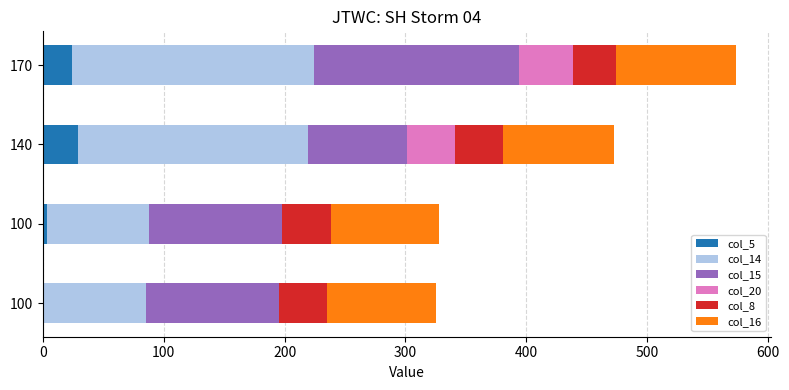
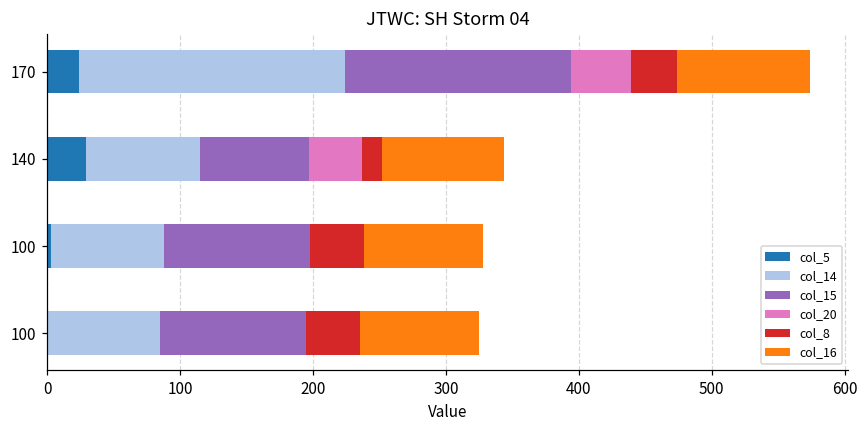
col_14, 140: 190 -> 86
col_8, 140: 40 -> 15
